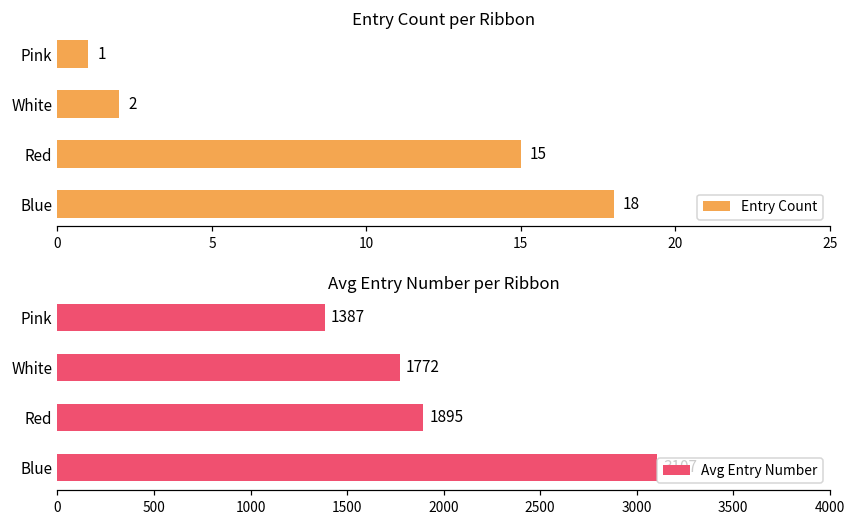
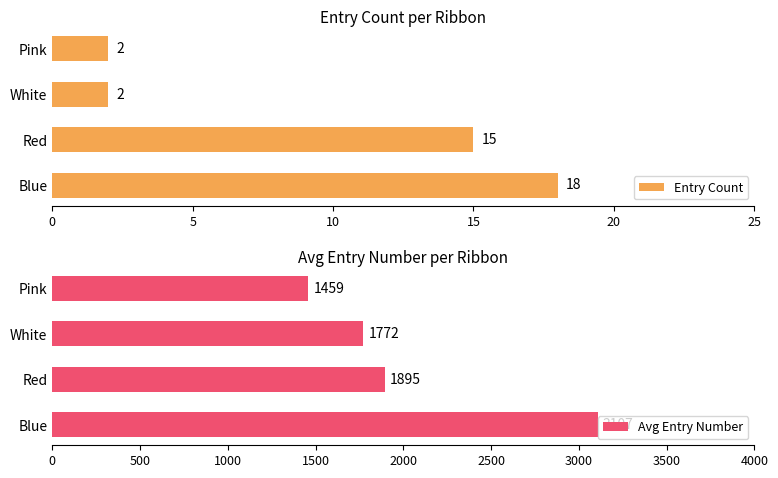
Entry Count per Ribbon, Pink: 1 -> 2
Avg Entry Number per Ribbon, Pink: 1387 -> 1459
